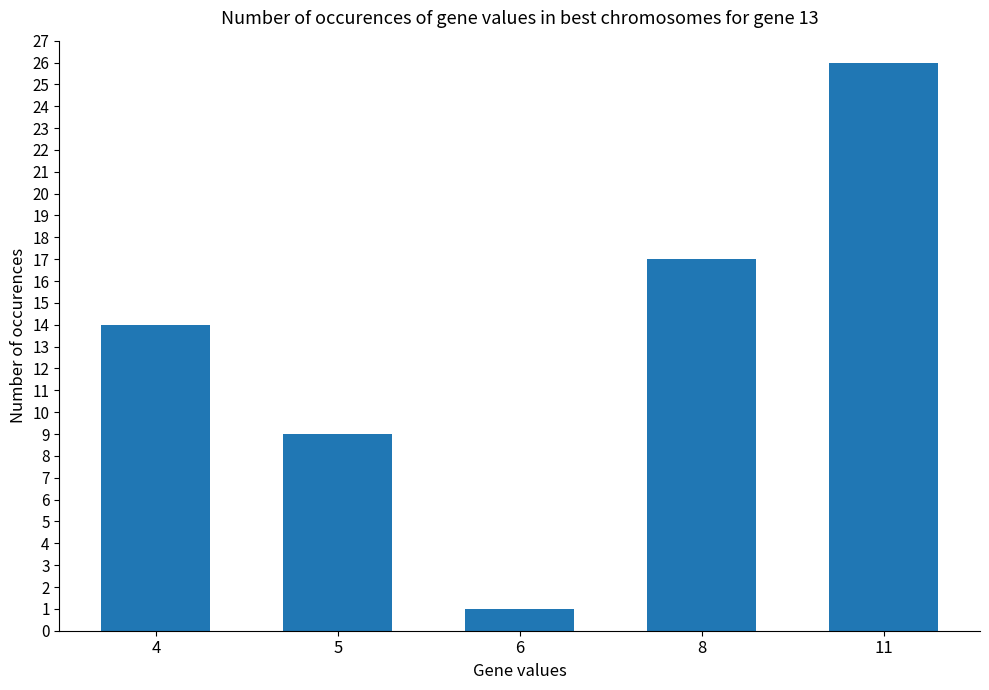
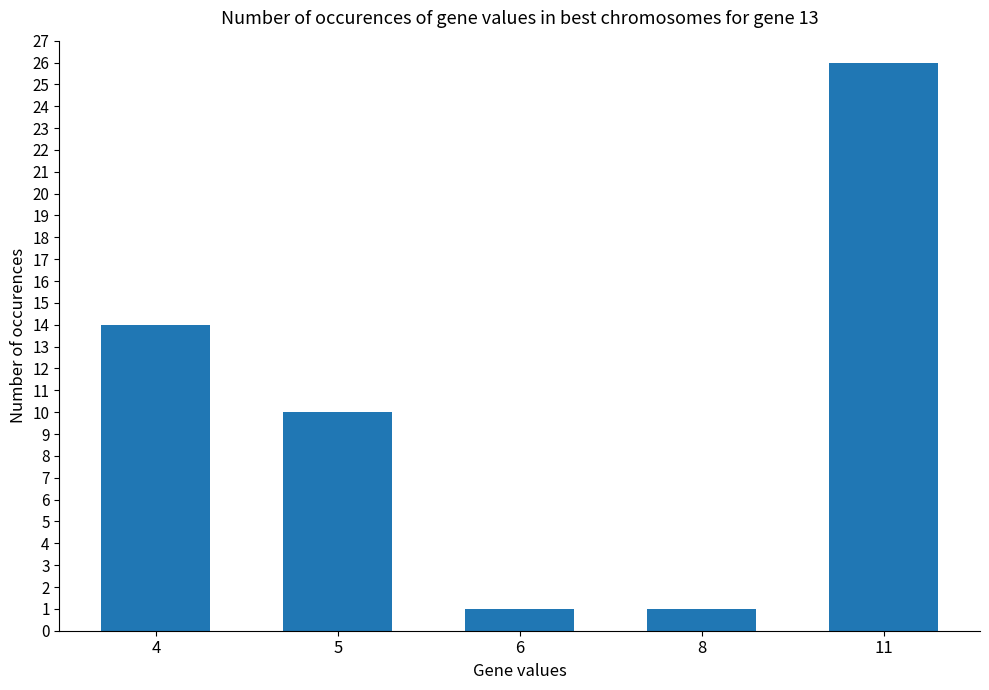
5: 9 -> 10
8: 17 -> 1
